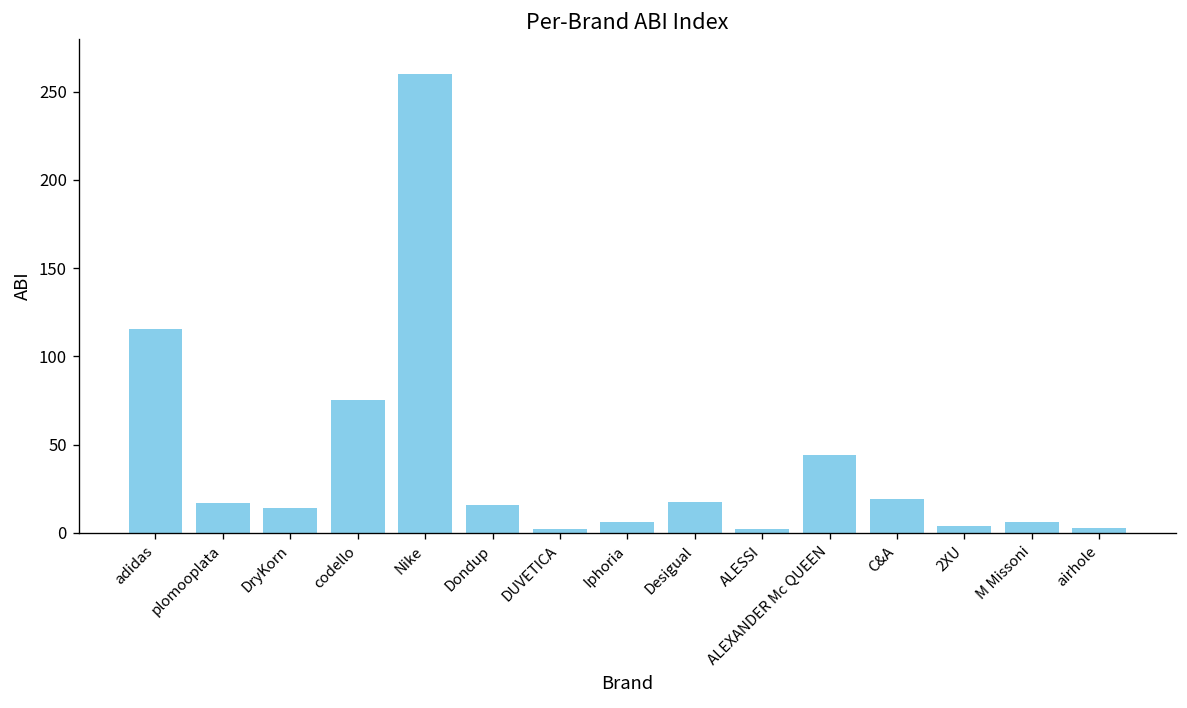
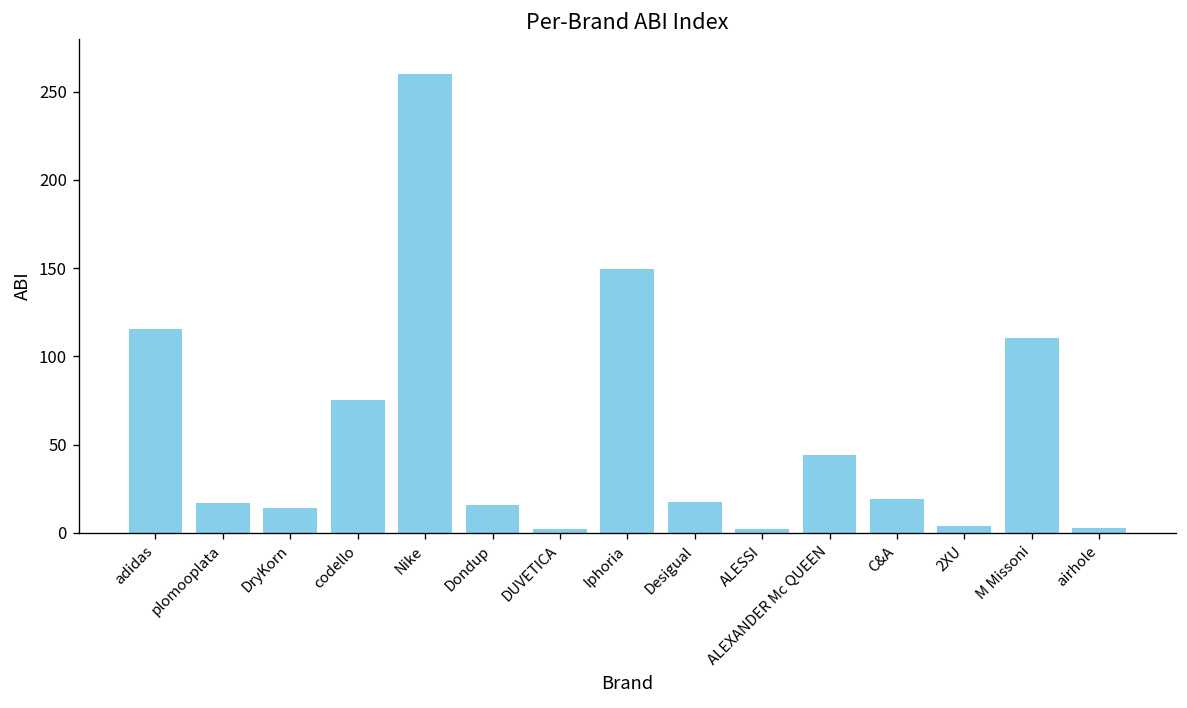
Iphoria: 6 -> 150
M Missoni: 6 -> 110
